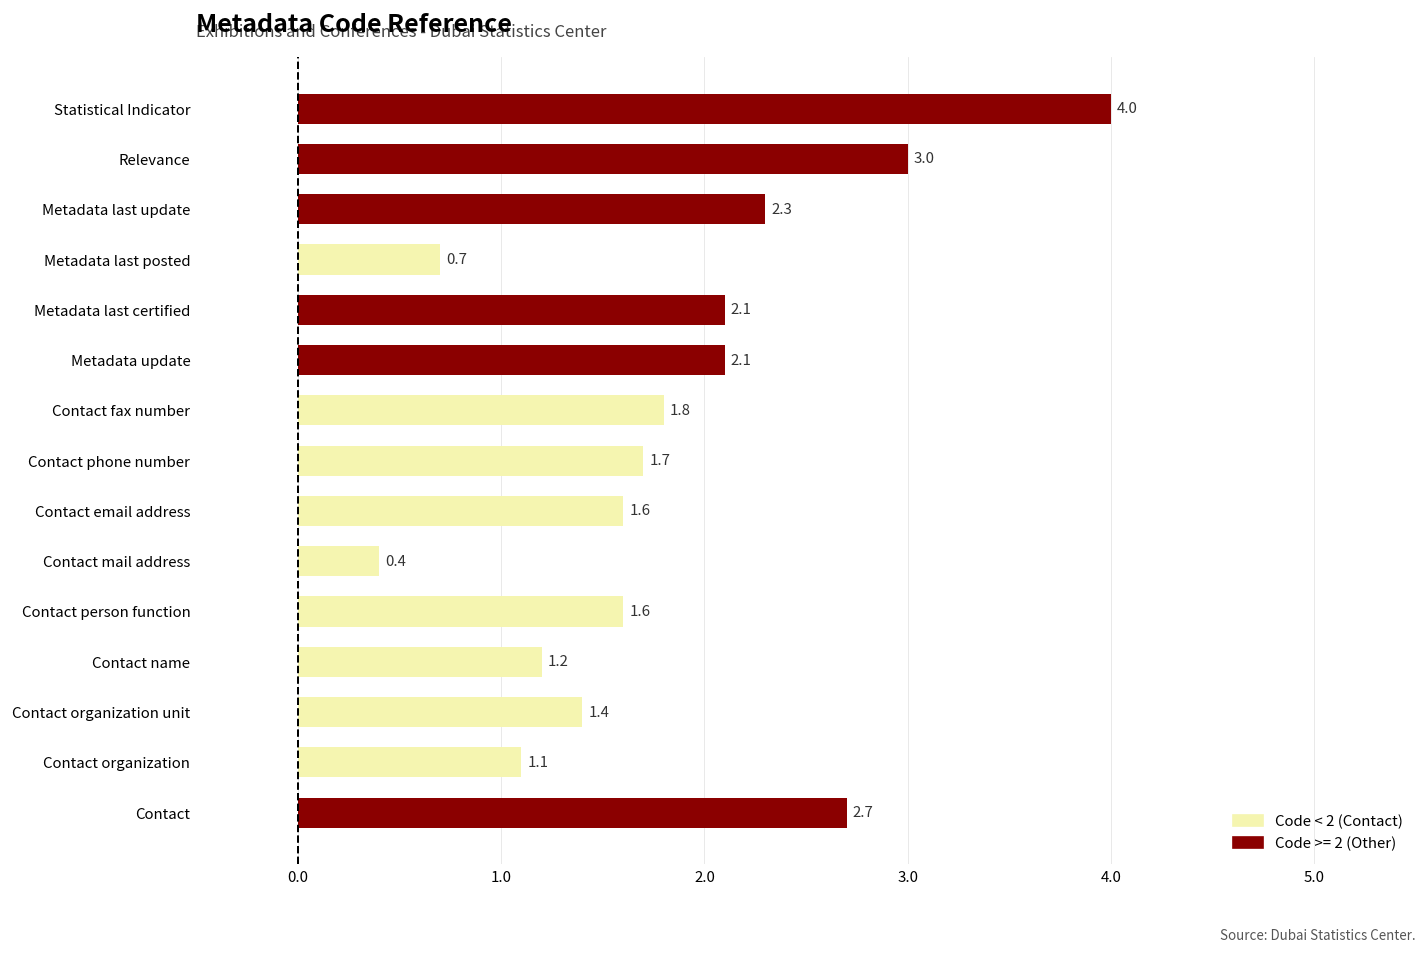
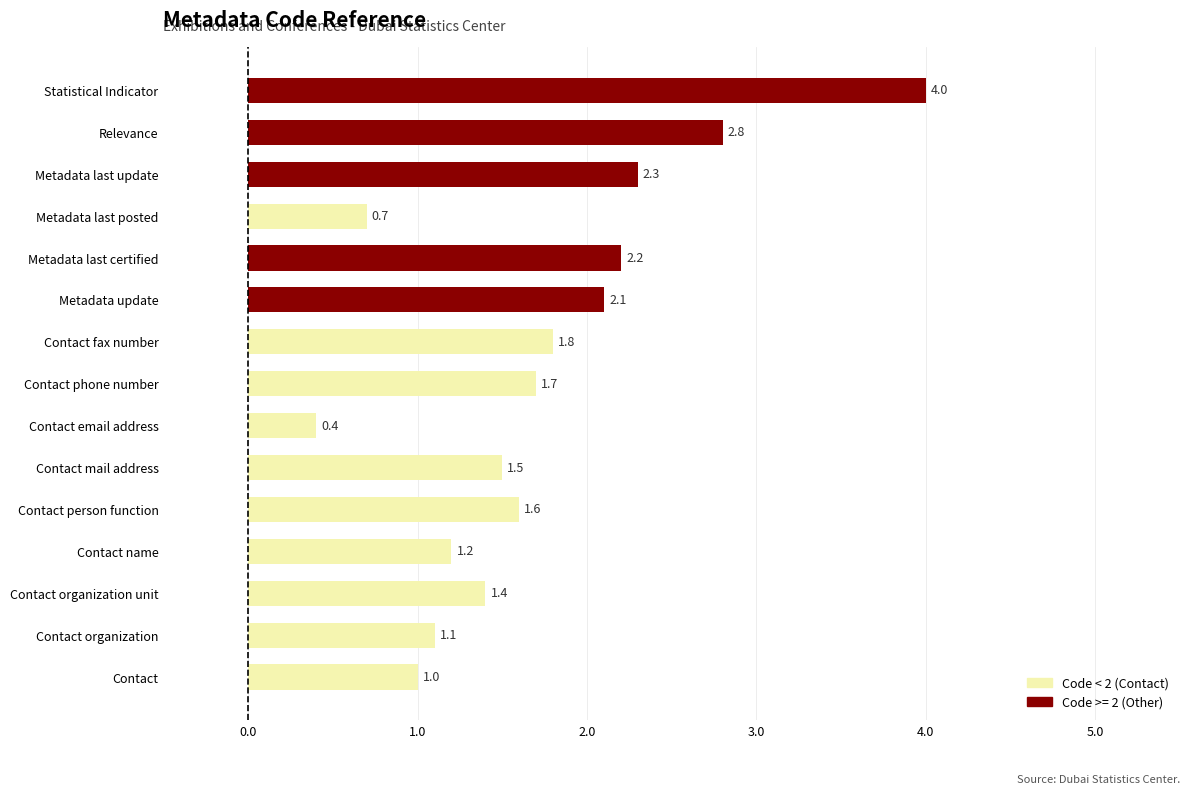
Relevance: 3.0 -> 2.8
Metadata last certified: 2.1 -> 2.2
Contact email address: 1.6 -> 0.4
Contact mail address: 0.4 -> 1.5
Contact: 2.7 -> 1.0
